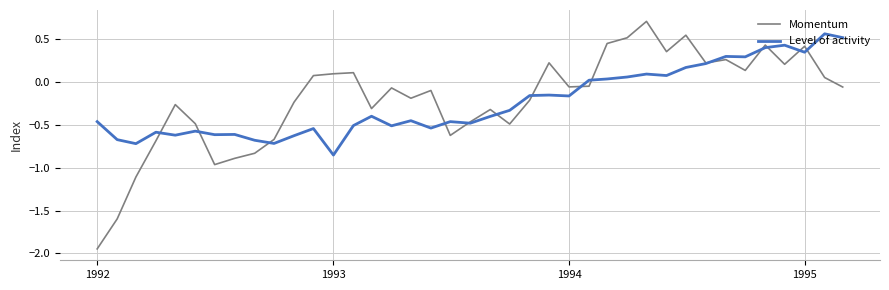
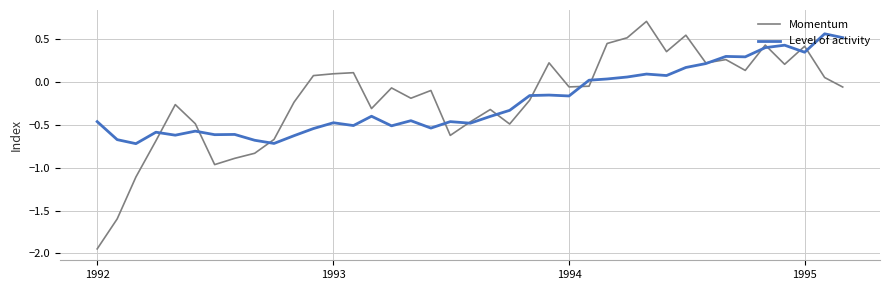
Level of activity, 1993: -0.9 -> -0.5
